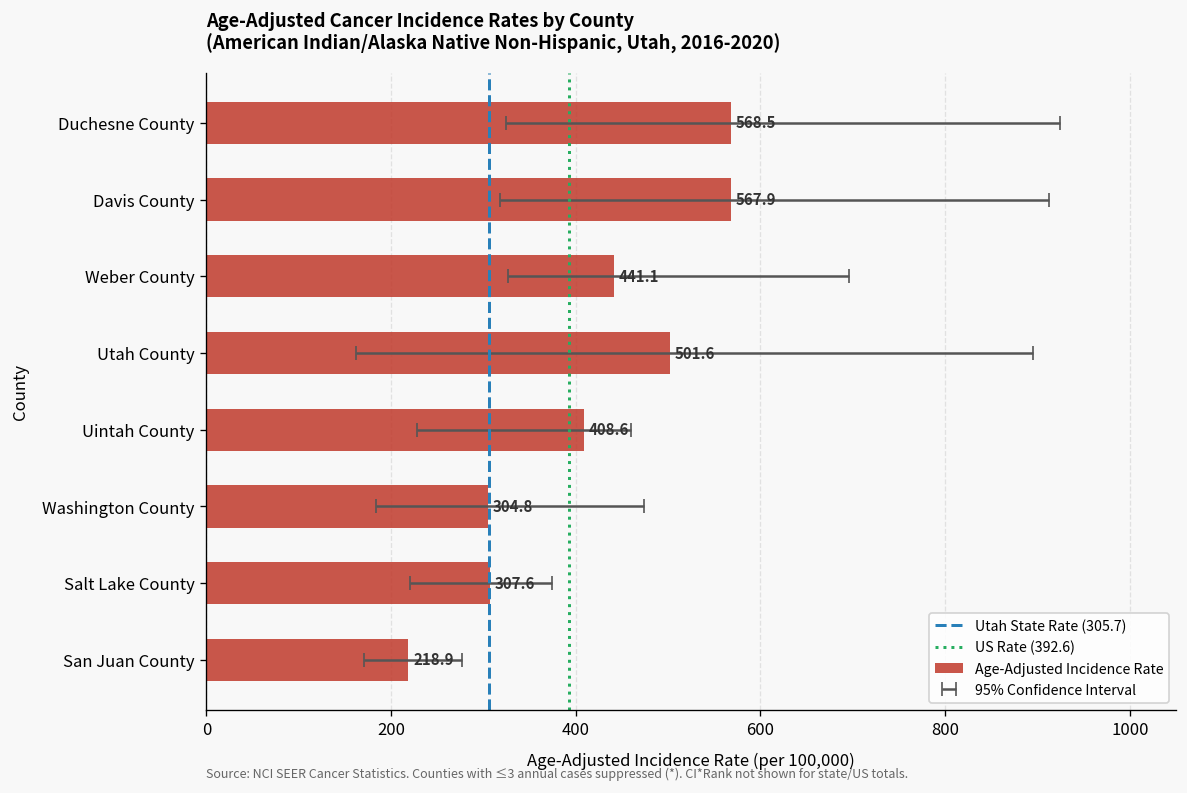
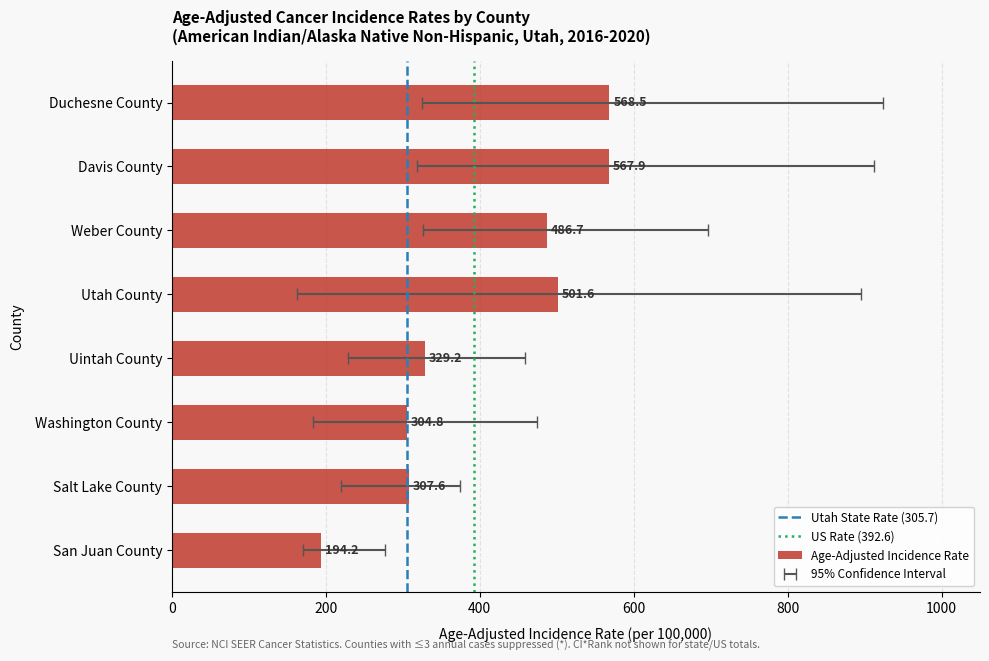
Age-Adjusted Incidence Rate, Weber County: 441.1 -> 486.7
Age-Adjusted Incidence Rate, Uintah County: 408.6 -> 329.2
Age-Adjusted Incidence Rate, San Juan County: 218.9 -> 194.2
